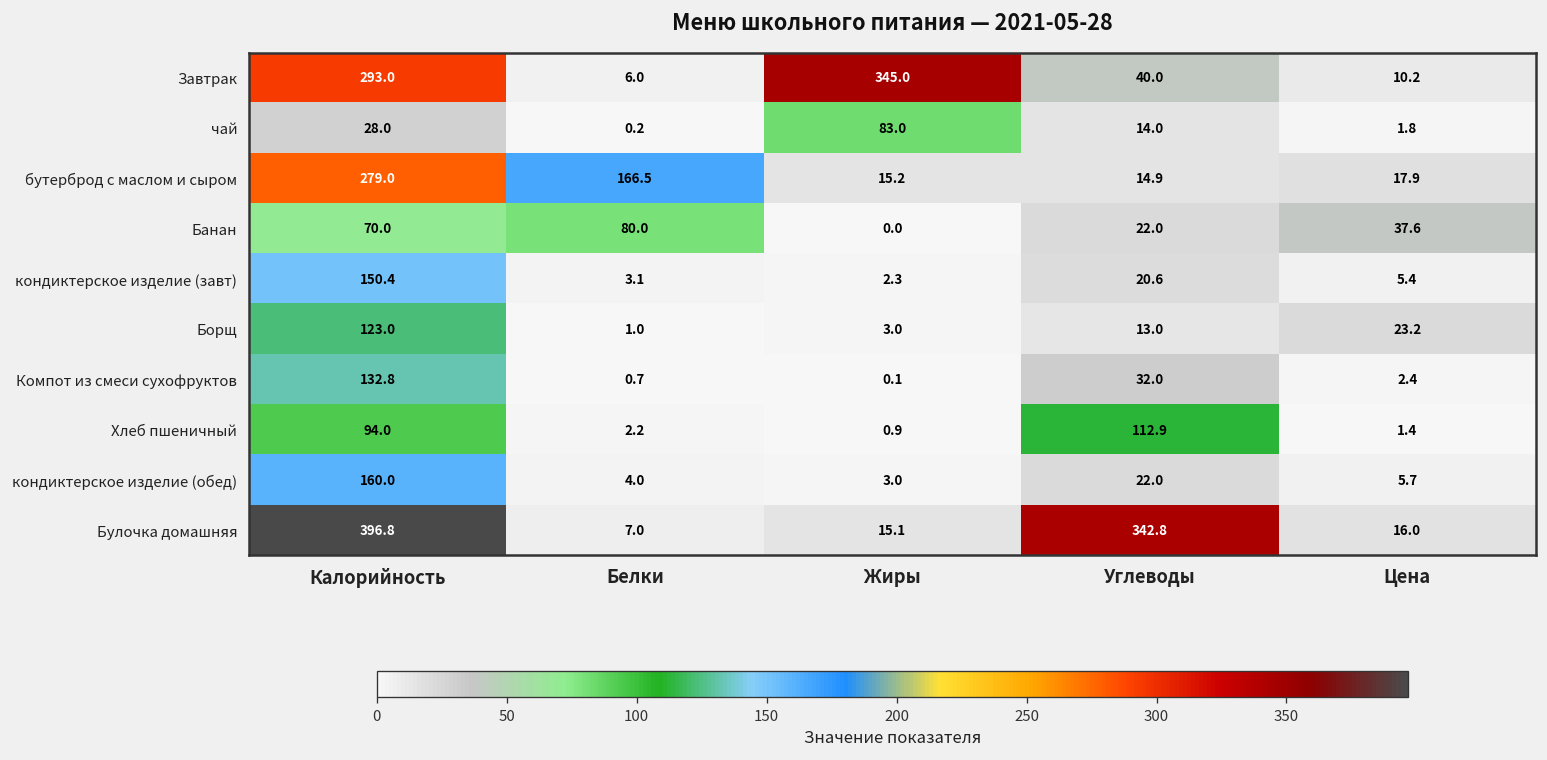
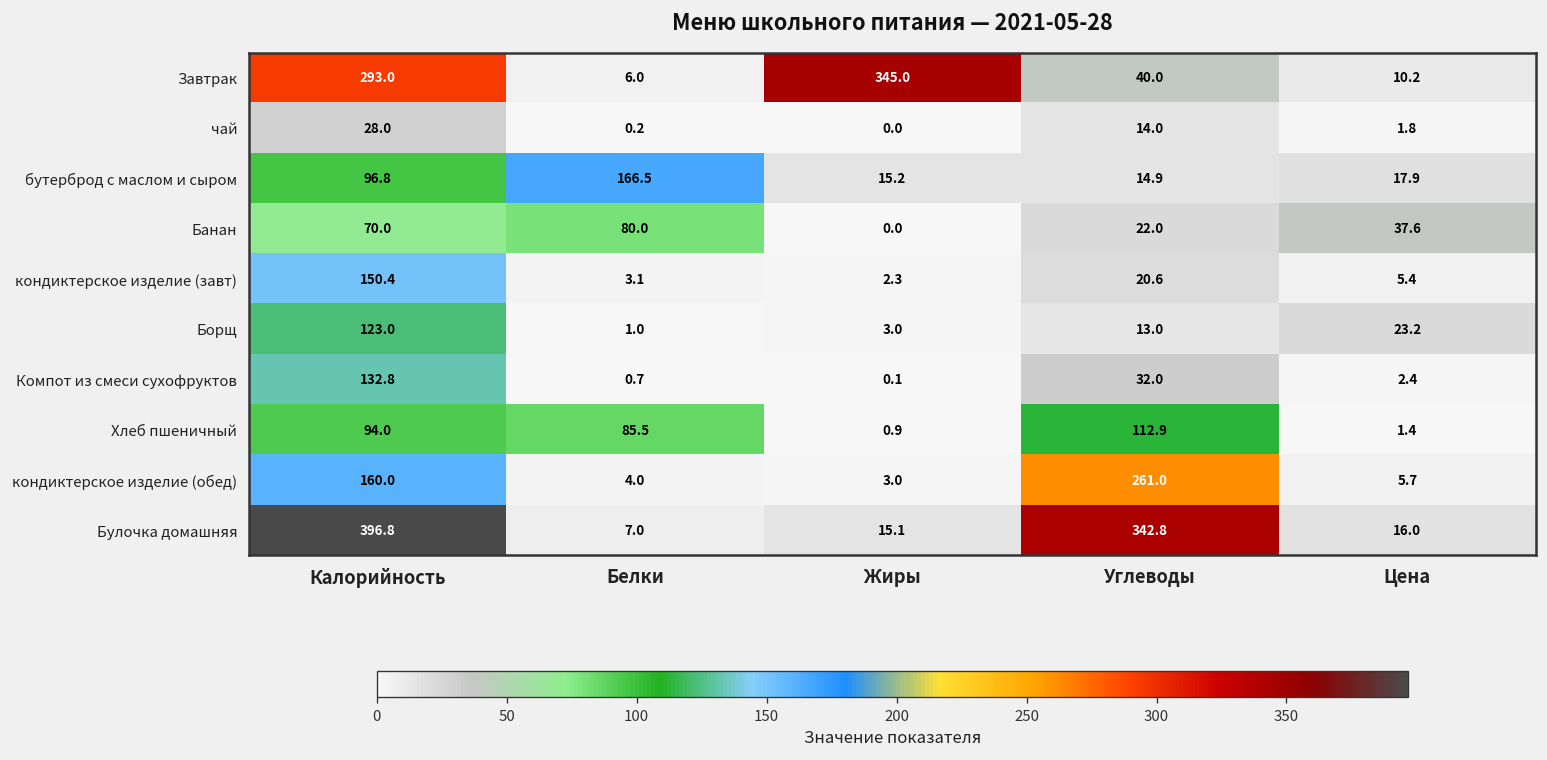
чай, Жиры: 83.0 -> 0.0
бутерброд с маслом и сыром, Калорийность: 279.0 -> 96.8
Хлеб пшеничный, Белки: 2.2 -> 85.5
кондиктерское изделие (обед), Углеводы: 22.0 -> 261.0
